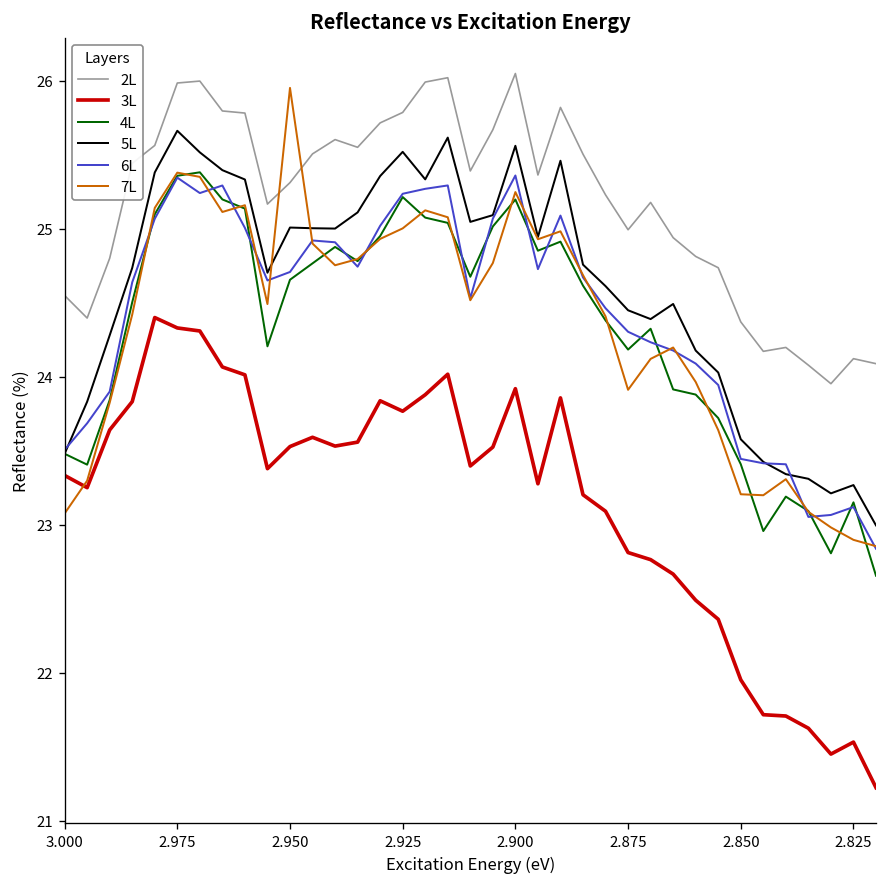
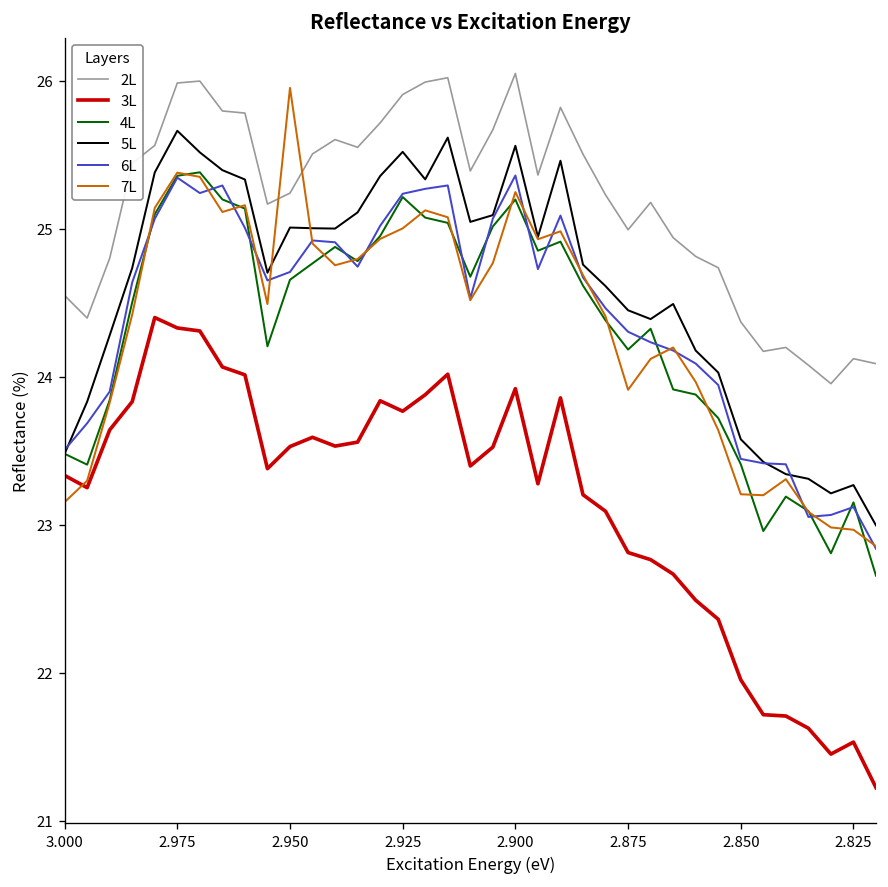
7L, 3.000: 23.08 -> 23.15
2L, 2.950: 25.31 -> 25.24
2L, 2.925: 25.79 -> 25.91
7L, 2.825: 22.90 -> 22.97
